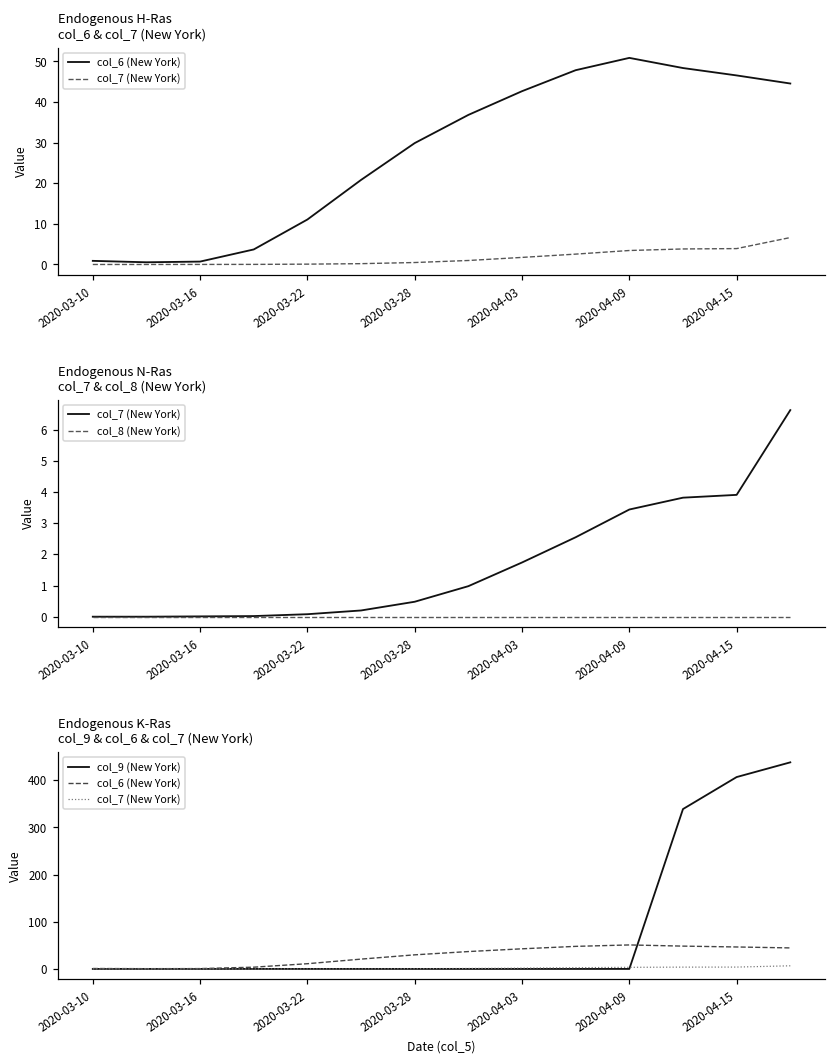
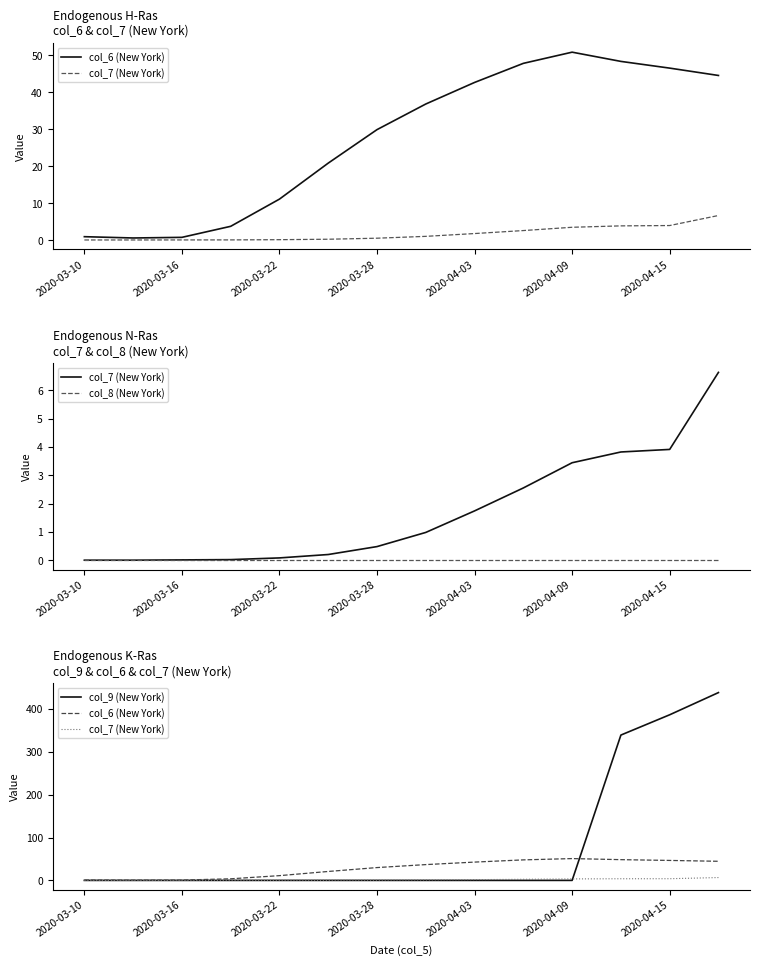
Endogenous K-Ras col_9 & col_6 & col_7 (New York), col_9 (New York), 2020-04-15: 410 -> 390
